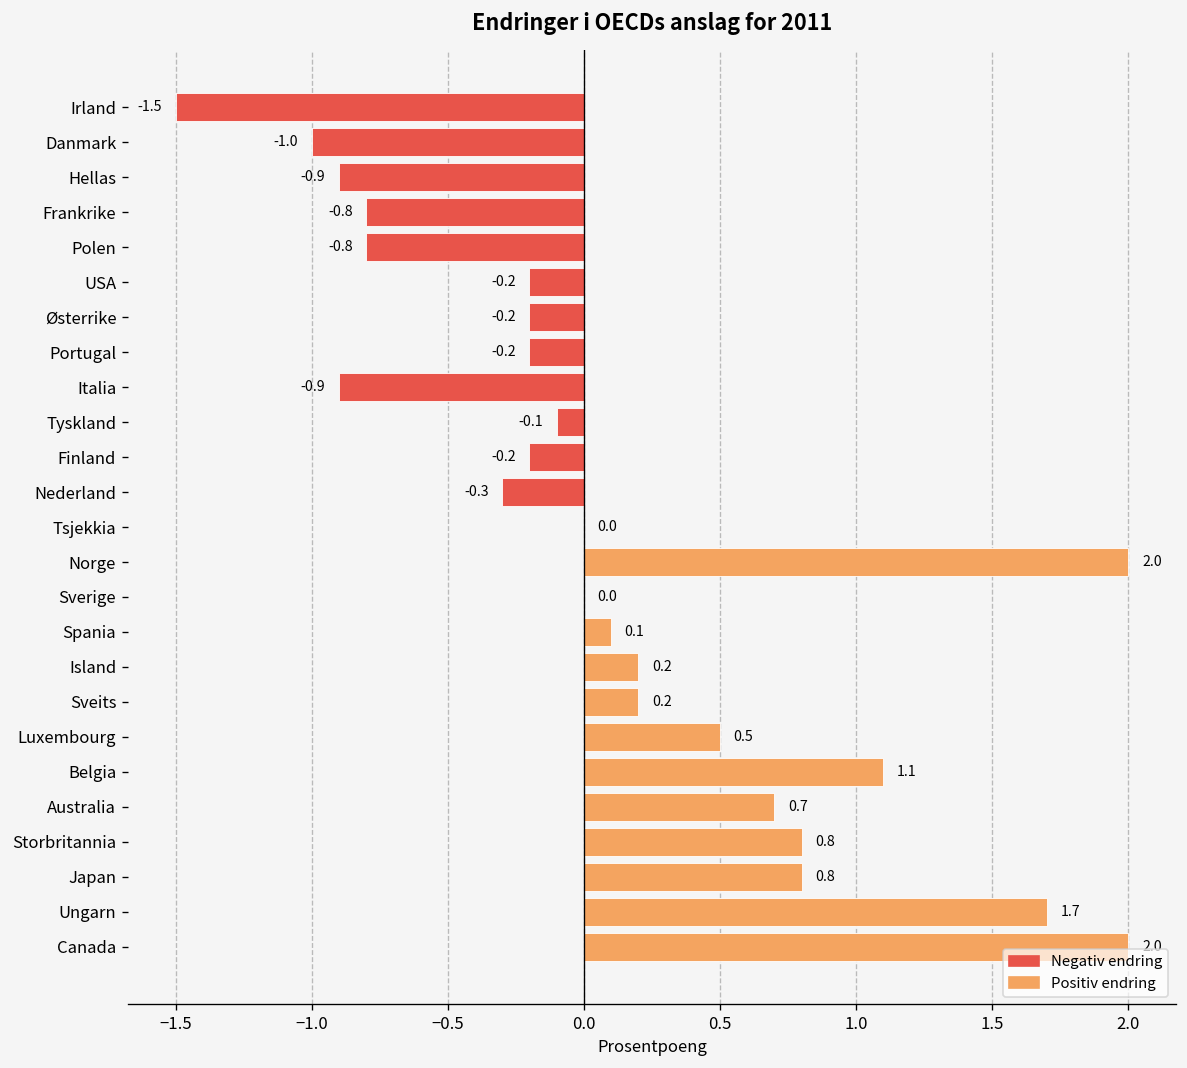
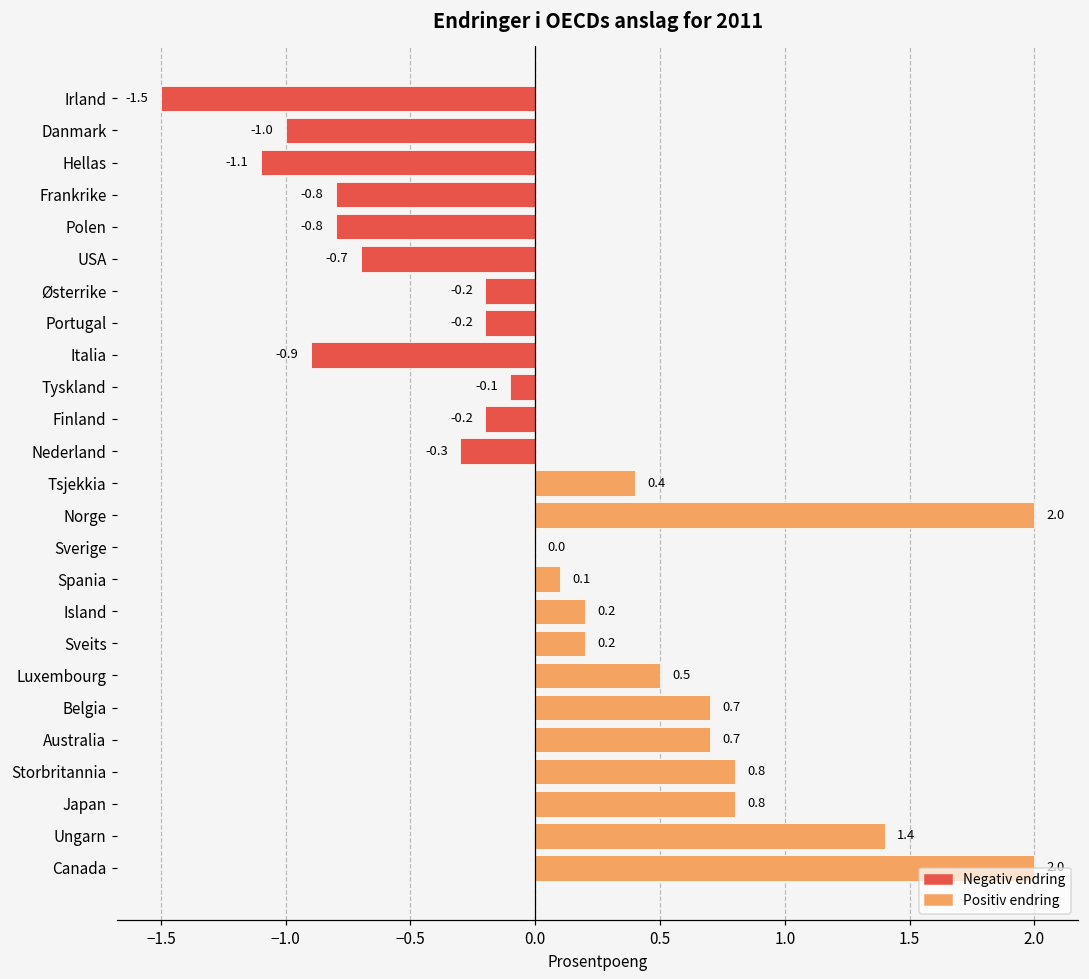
Hellas: -0.9 -> -1.1
USA: -0.2 -> -0.7
Tsjekkia: 0.0 -> 0.4
Belgia: 1.1 -> 0.7
Ungarn: 1.7 -> 1.4
